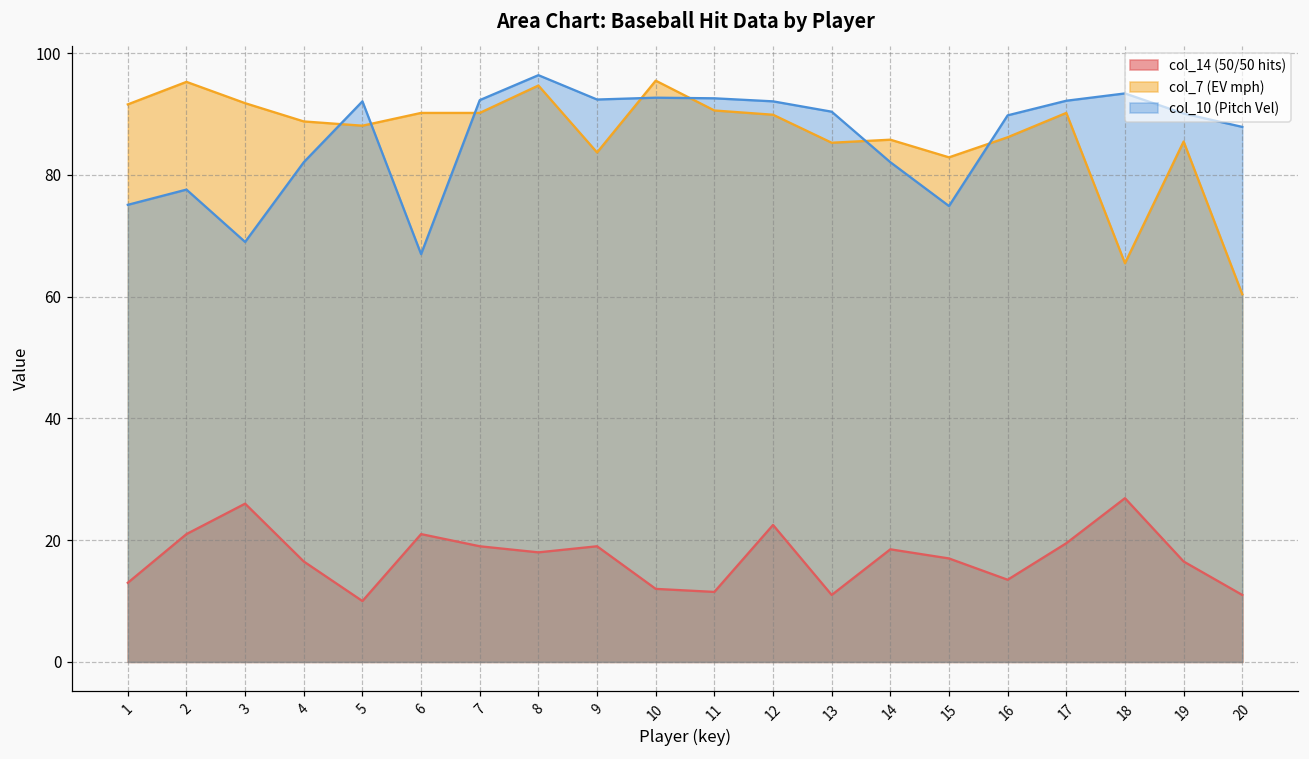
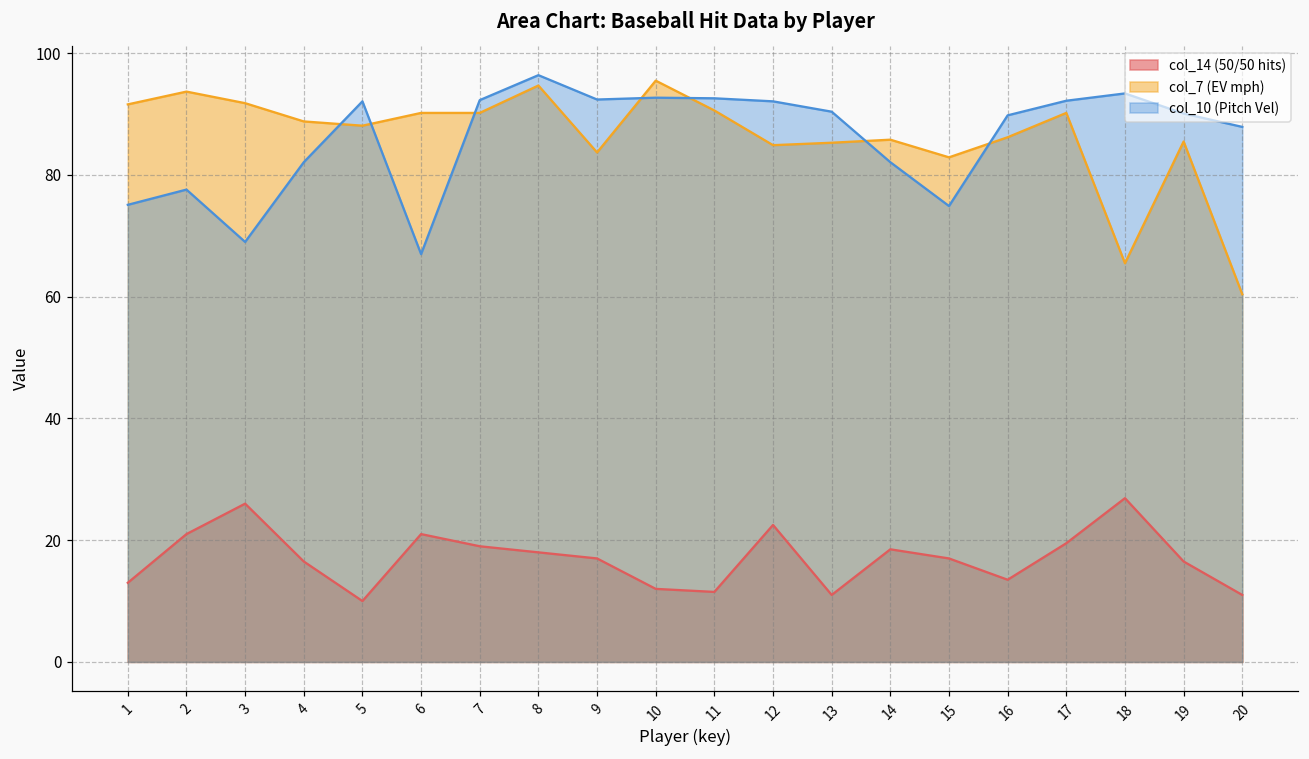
col_7 (EV mph), 2: 95 -> 94
col_14 (50/50 hits), 9: 19 -> 17
col_7 (EV mph), 12: 90 -> 85
